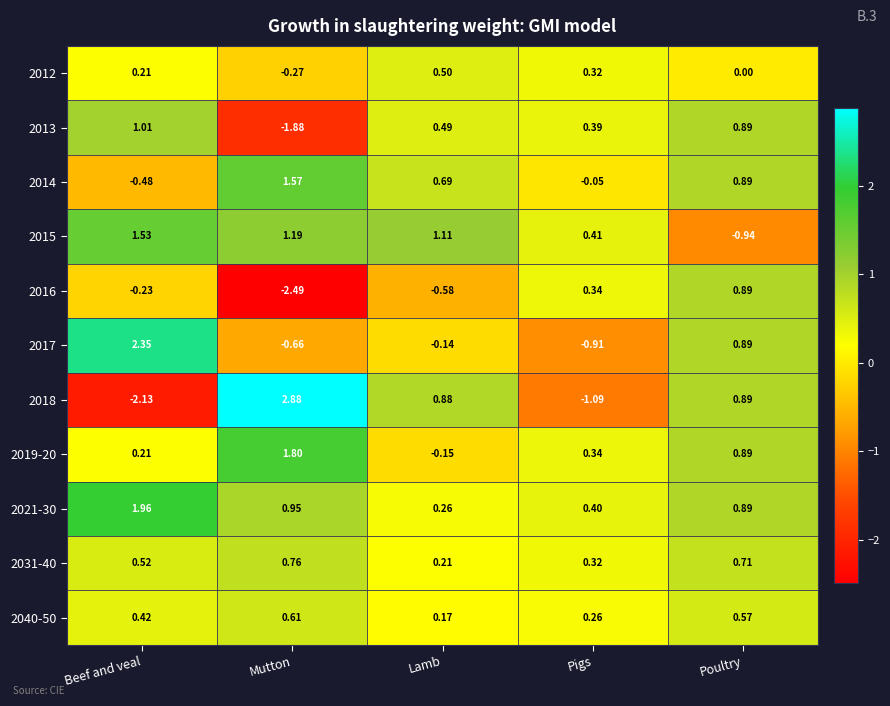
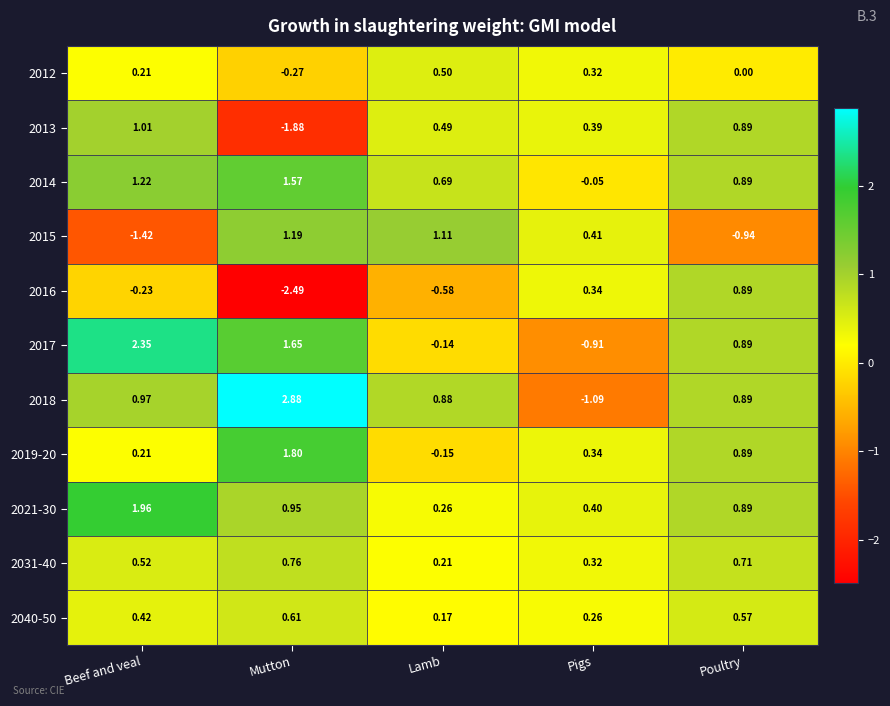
2014, Beef and veal: -0.48 -> 1.22
2015, Beef and veal: 1.53 -> -1.42
2017, Mutton: -0.66 -> 1.65
2018, Beef and veal: -2.13 -> 0.97
